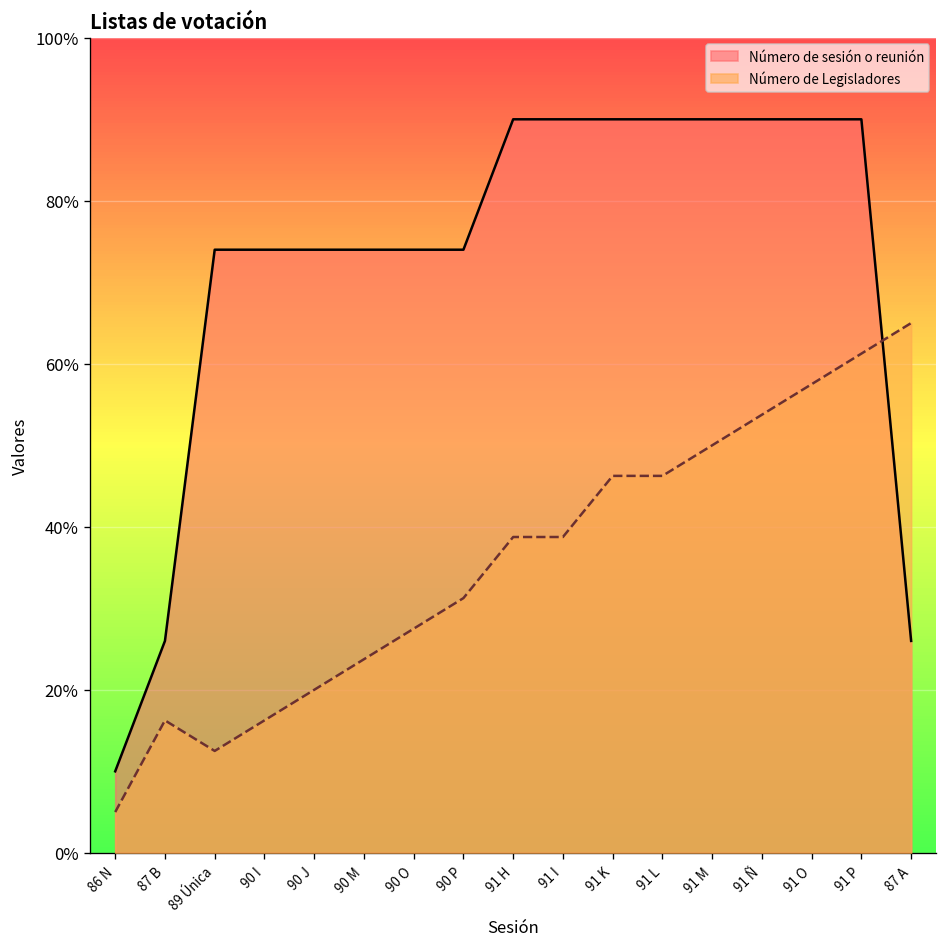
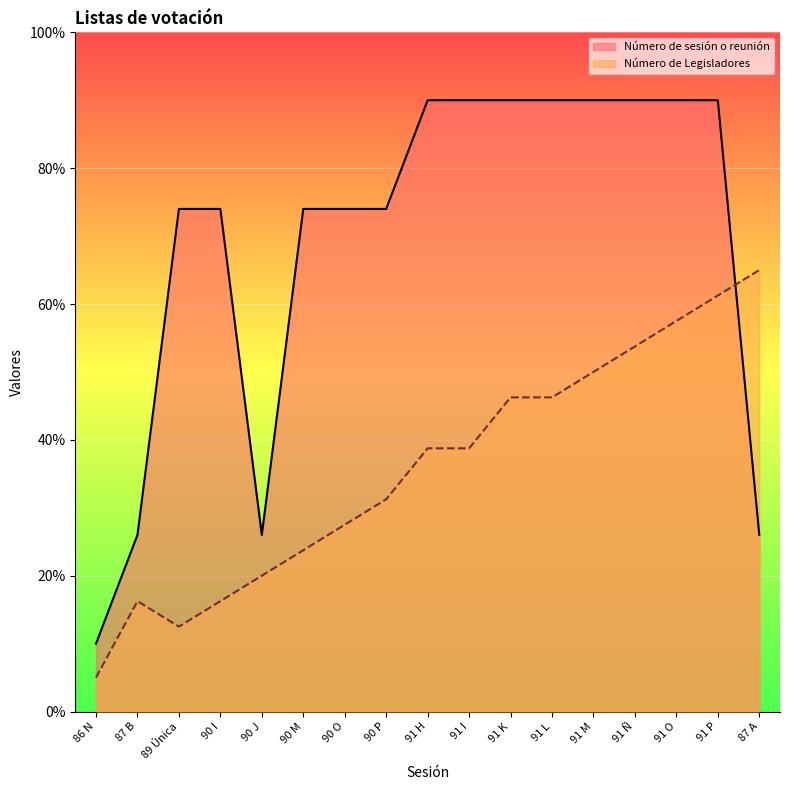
Número de sesión o reunión, 90 J: 74% -> 26%
